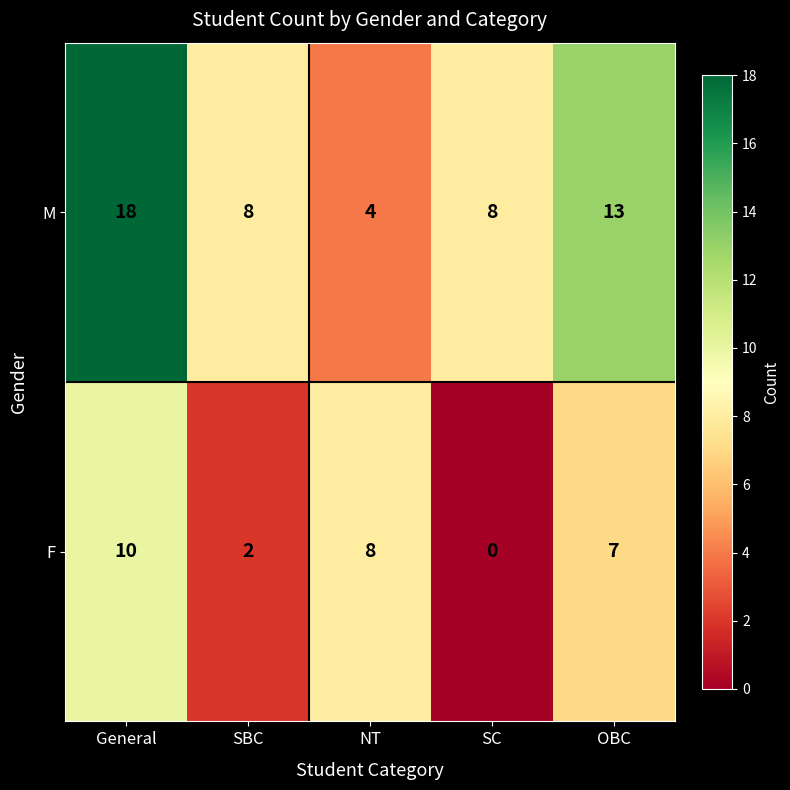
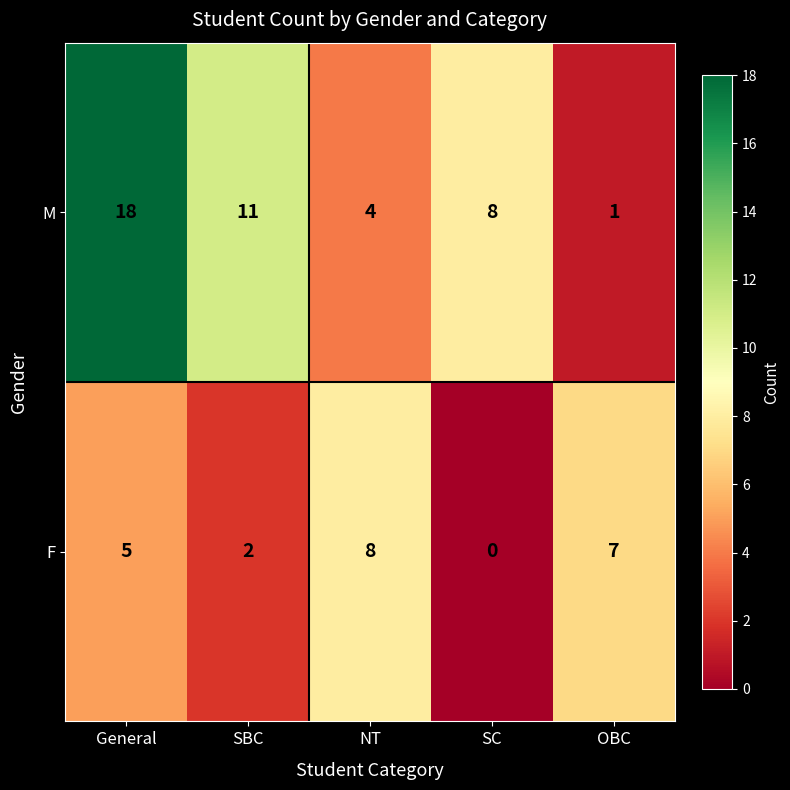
M, SBC: 8 -> 11
M, OBC: 13 -> 1
F, General: 10 -> 5
